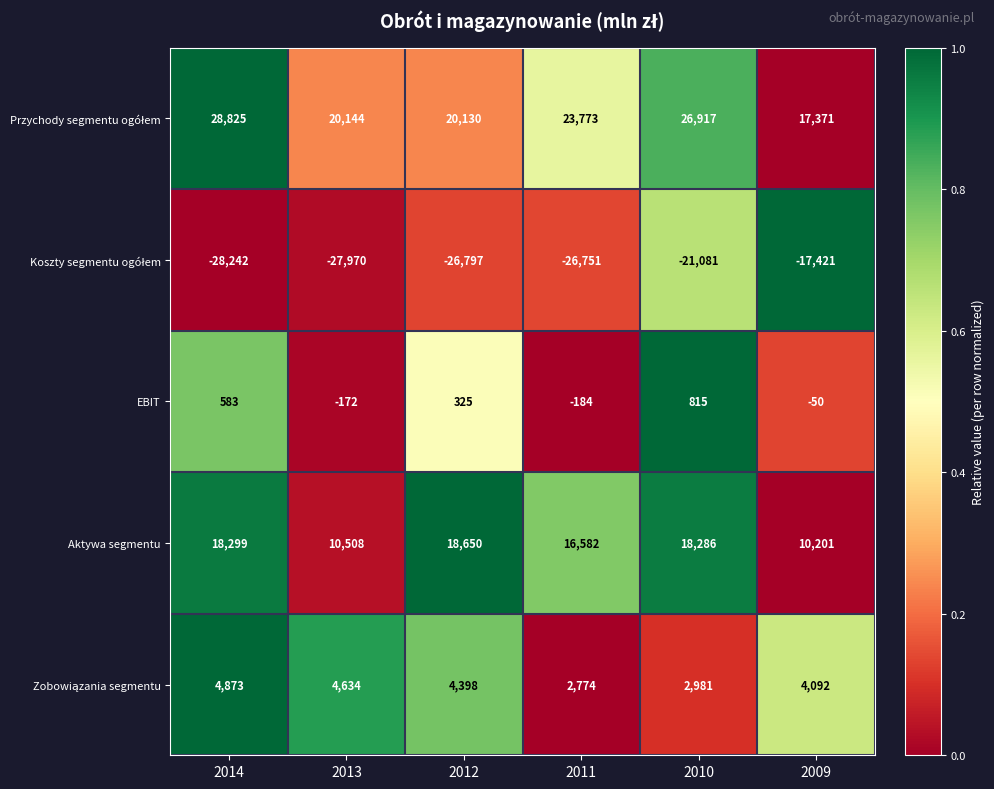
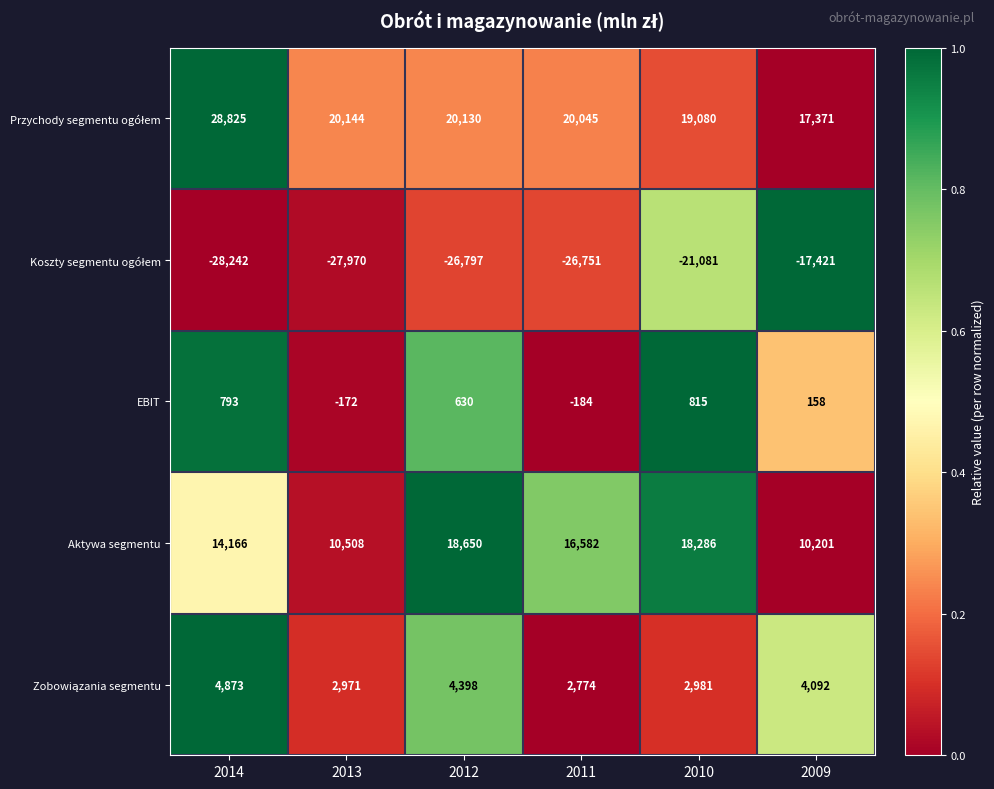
Przychody segmentu ogółem, 2011: 23,773 -> 20,045
Przychody segmentu ogółem, 2010: 26,917 -> 19,080
EBIT, 2014: 583 -> 793
EBIT, 2012: 325 -> 630
EBIT, 2009: -50 -> 158
Aktywa segmentu, 2014: 18,299 -> 14,166
Zobowiązania segmentu, 2013: 4,634 -> 2,971
